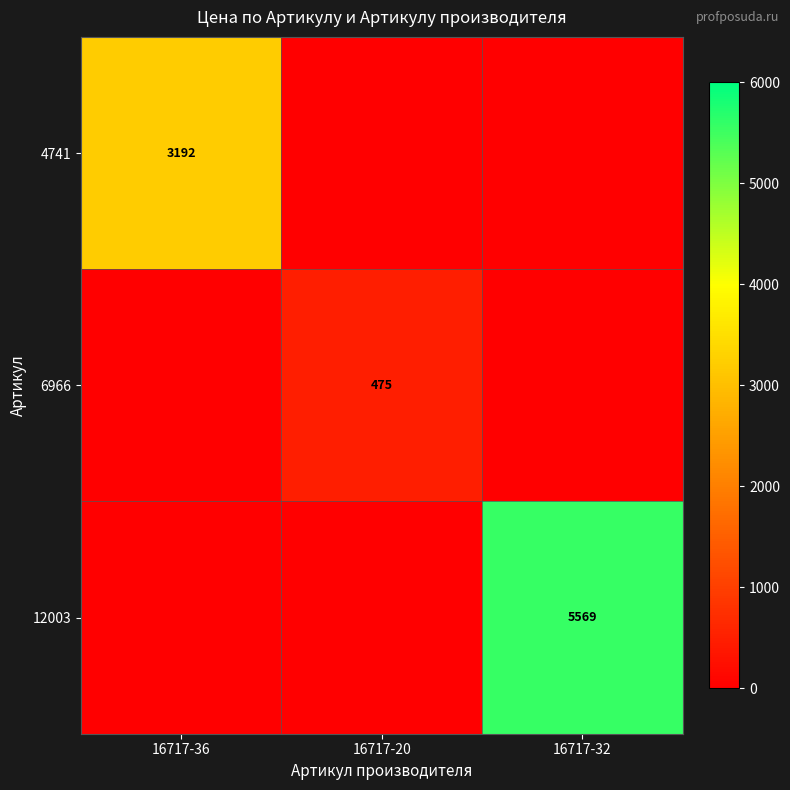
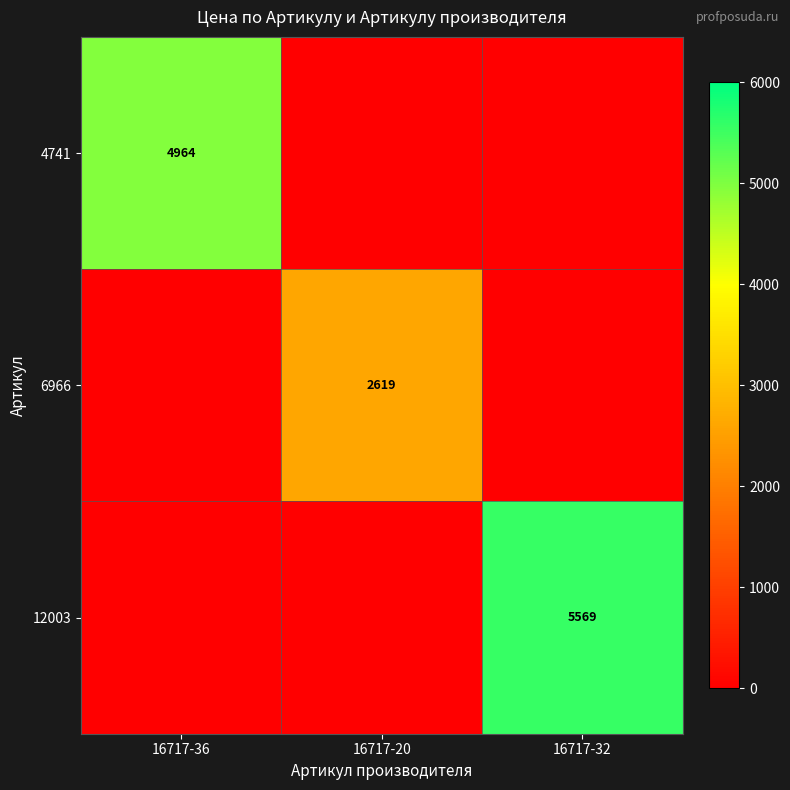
4741, 16717-36: 3192 -> 4964
6966, 16717-20: 475 -> 2619
